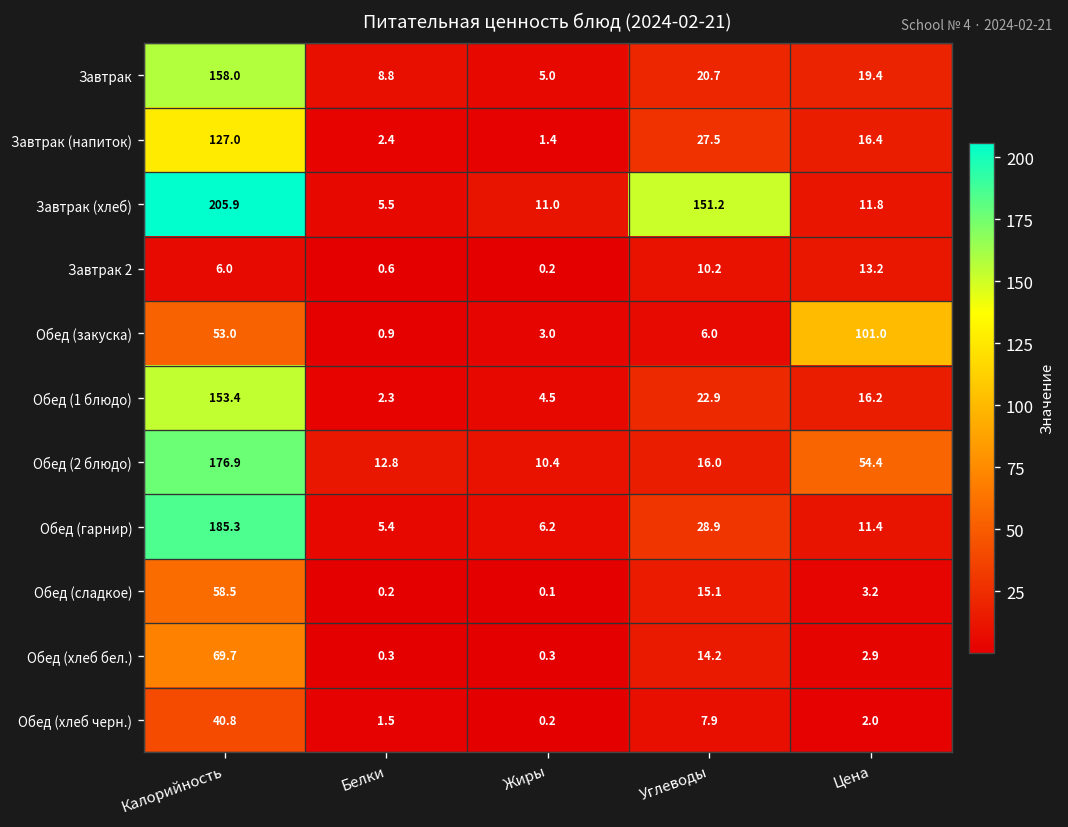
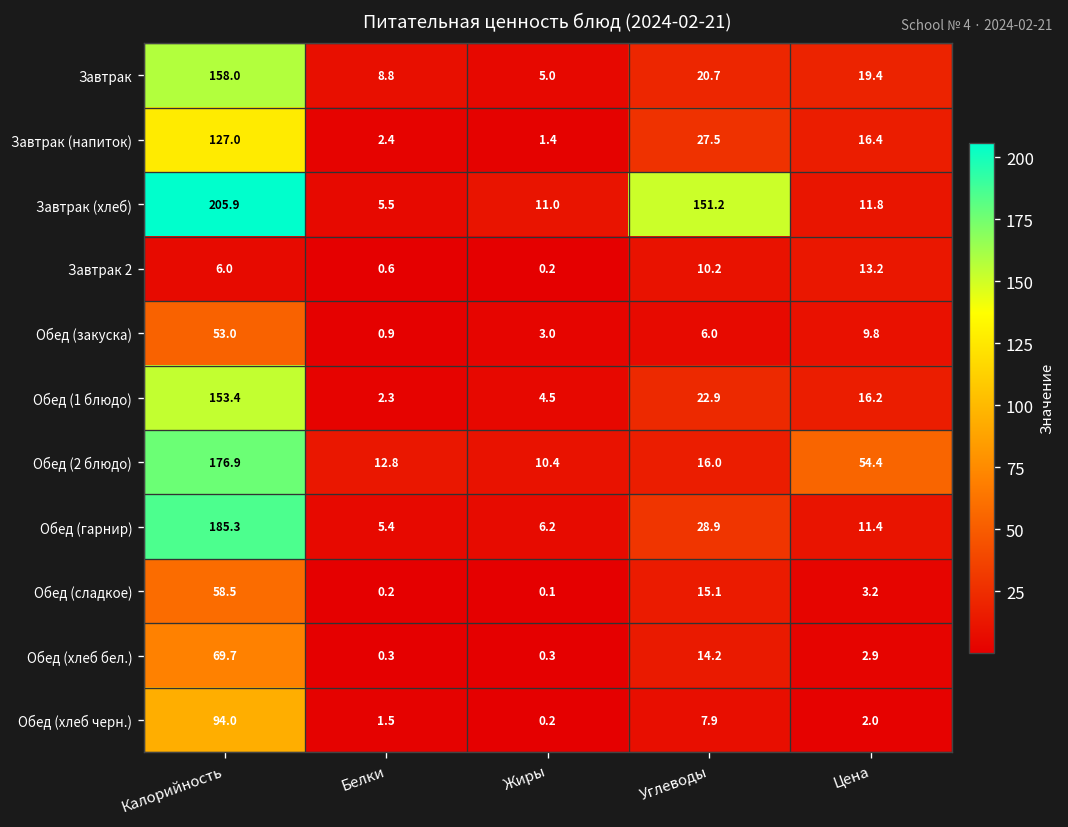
Обед (закуска), Цена: 101.0 -> 9.8
Обед (хлеб черн.), Калорийность: 40.8 -> 94.0
